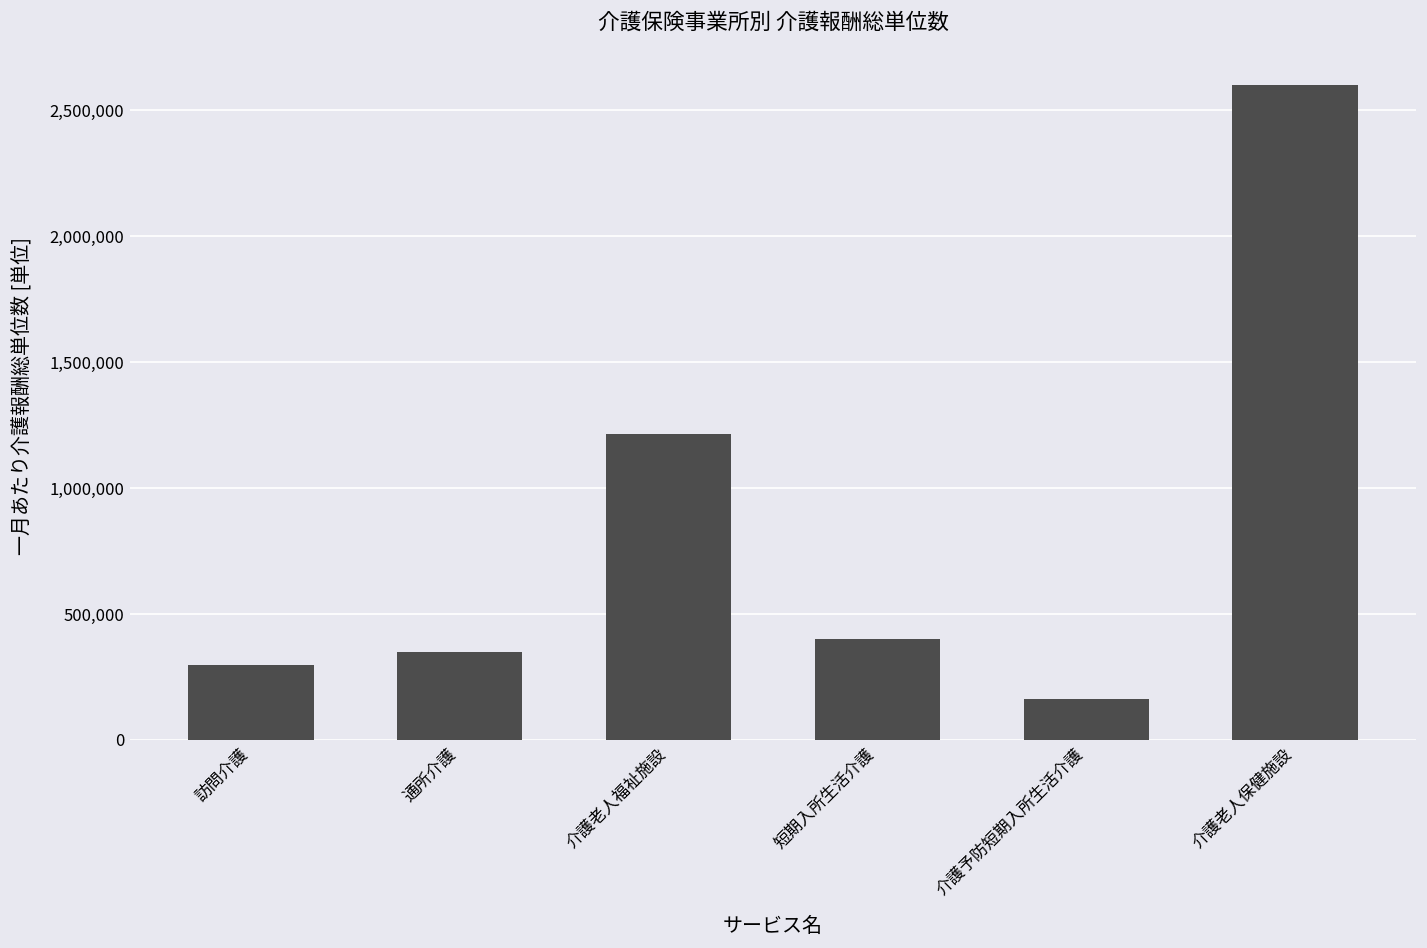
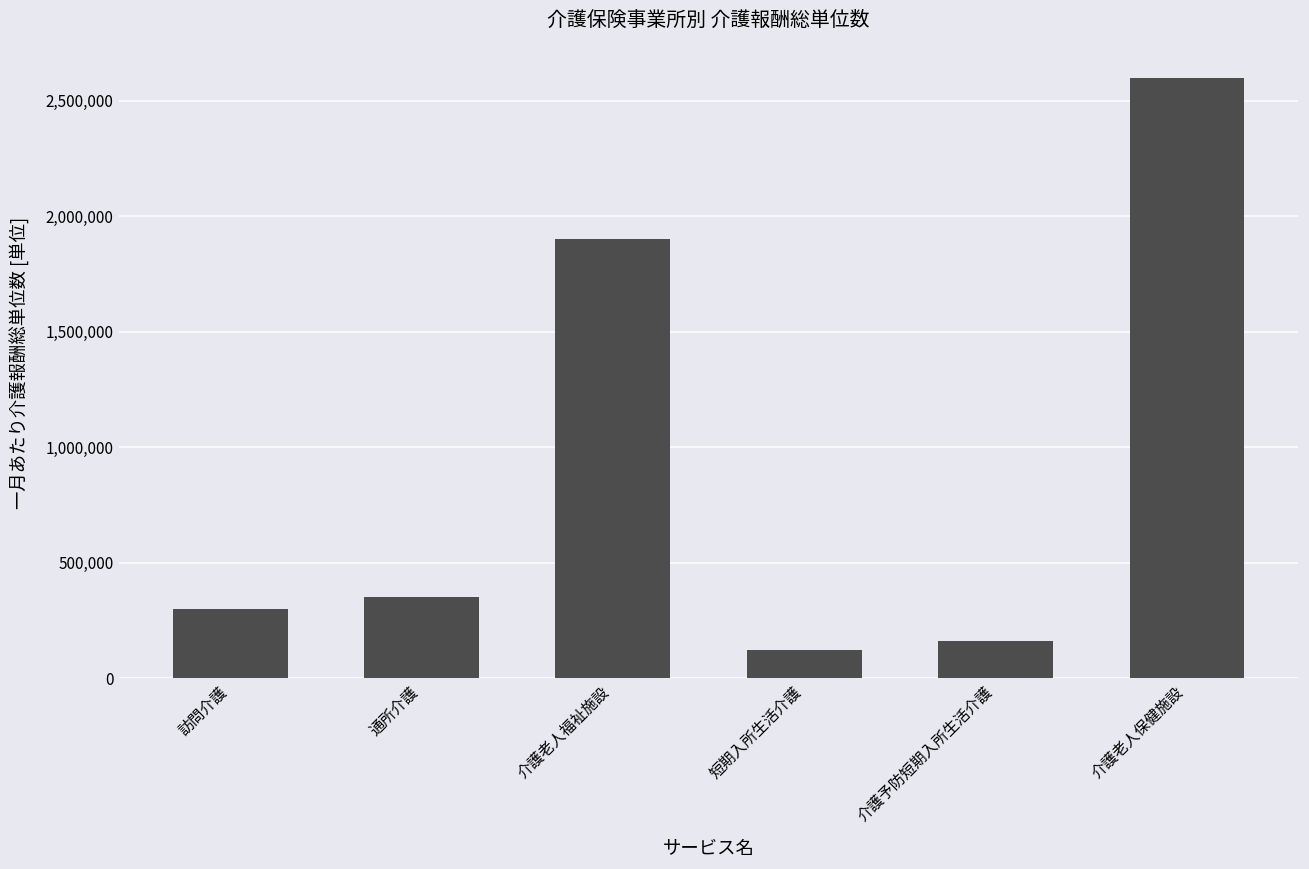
介護老人福祉施設: 1,220,000 -> 1,900,000
短期入所生活介護: 400,000 -> 120,000
